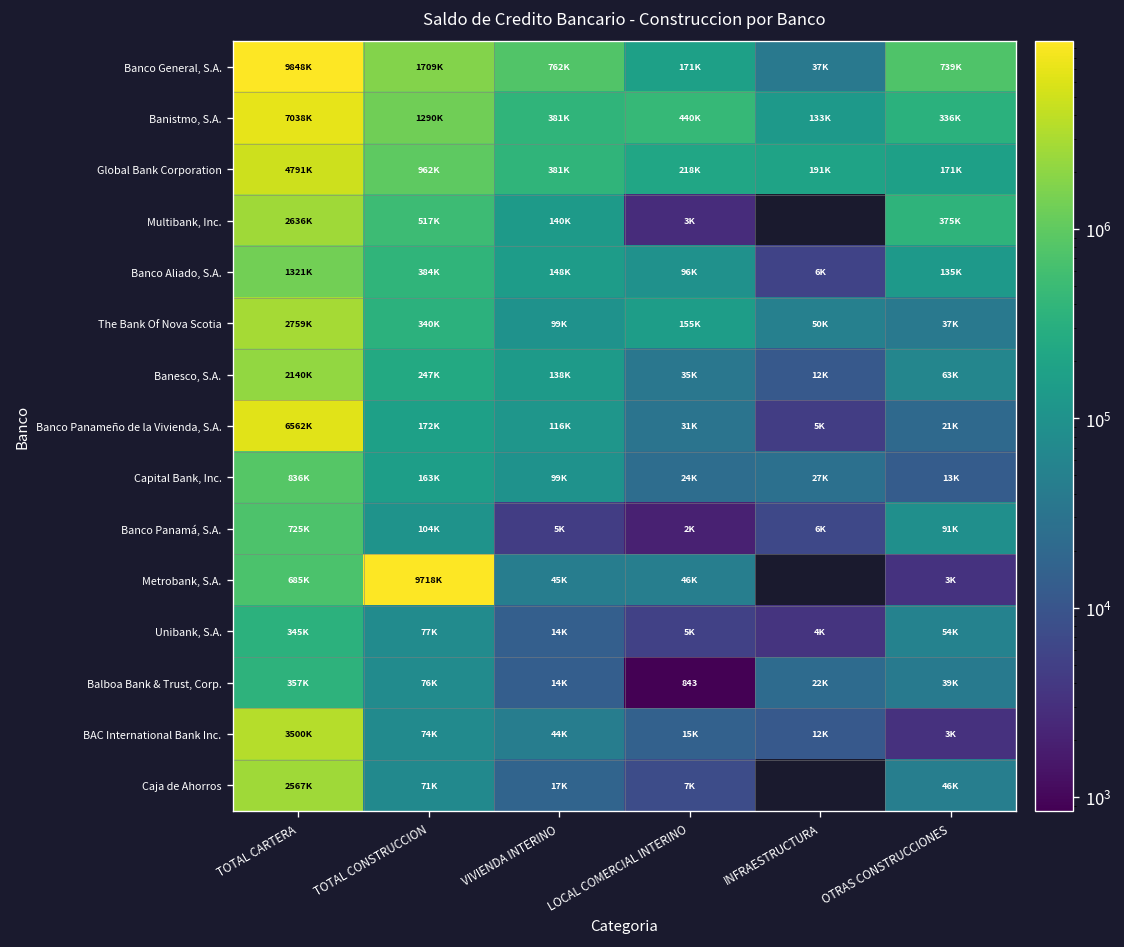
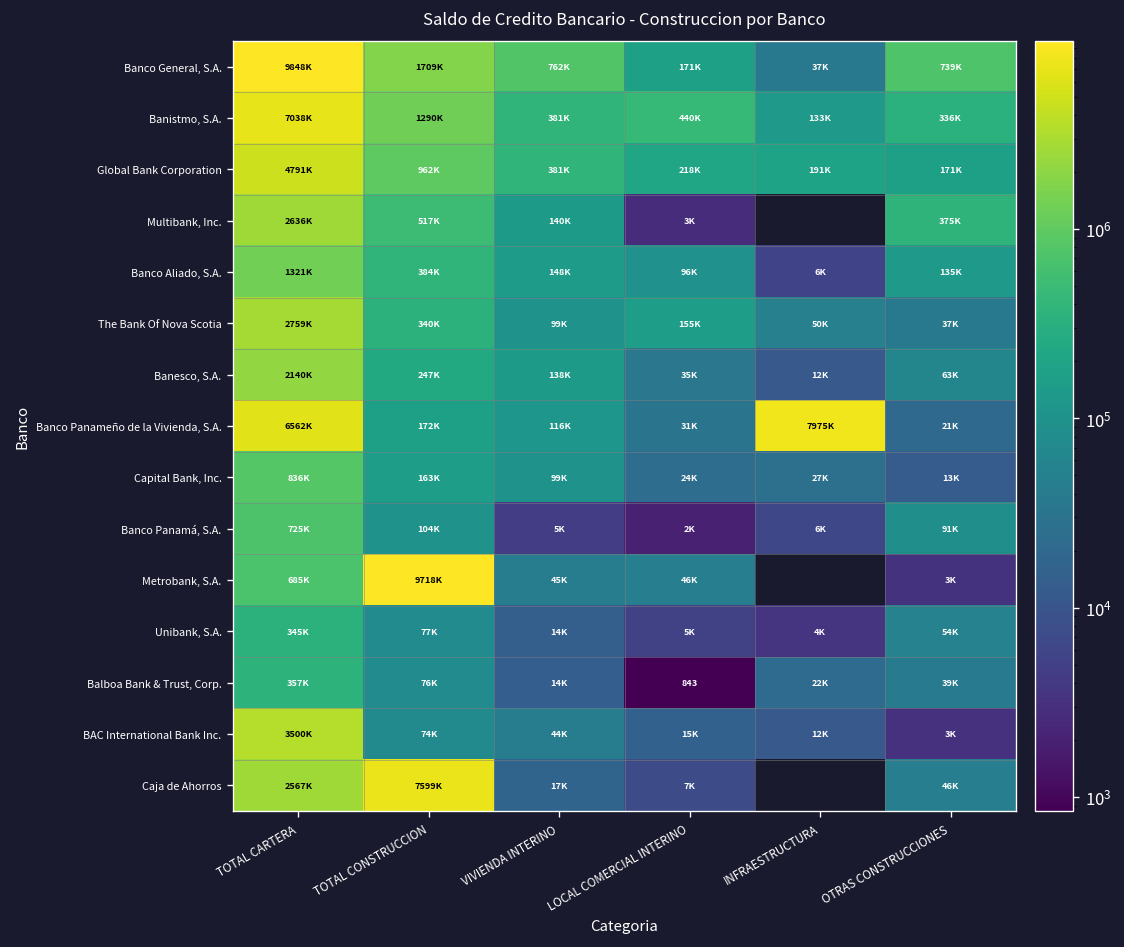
Banco Panameño de la Vivienda, S.A., INFRAESTRUCTURA: 5K -> 7975K
Caja de Ahorros, TOTAL CONSTRUCCION: 71K -> 7599K
